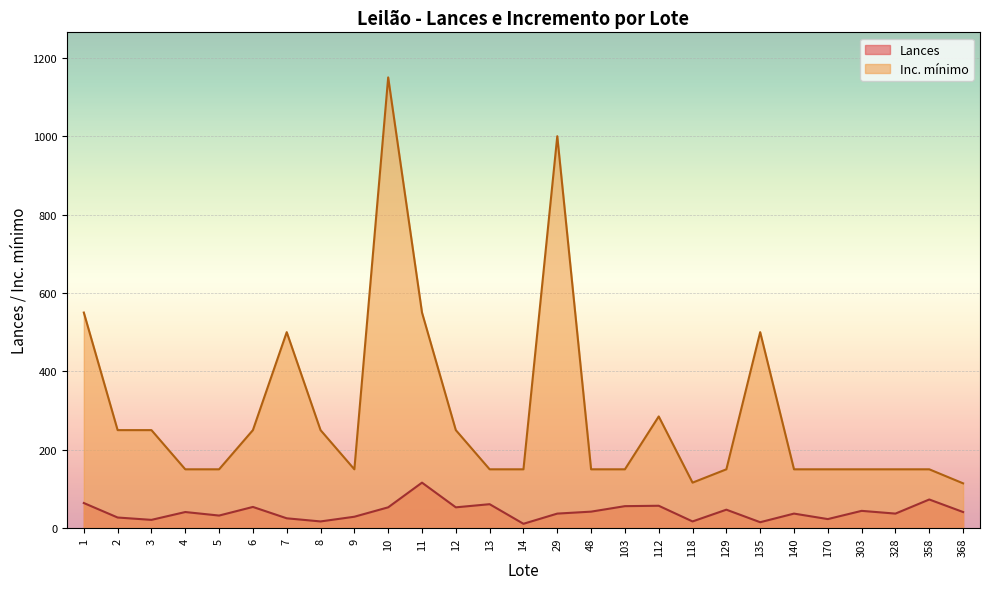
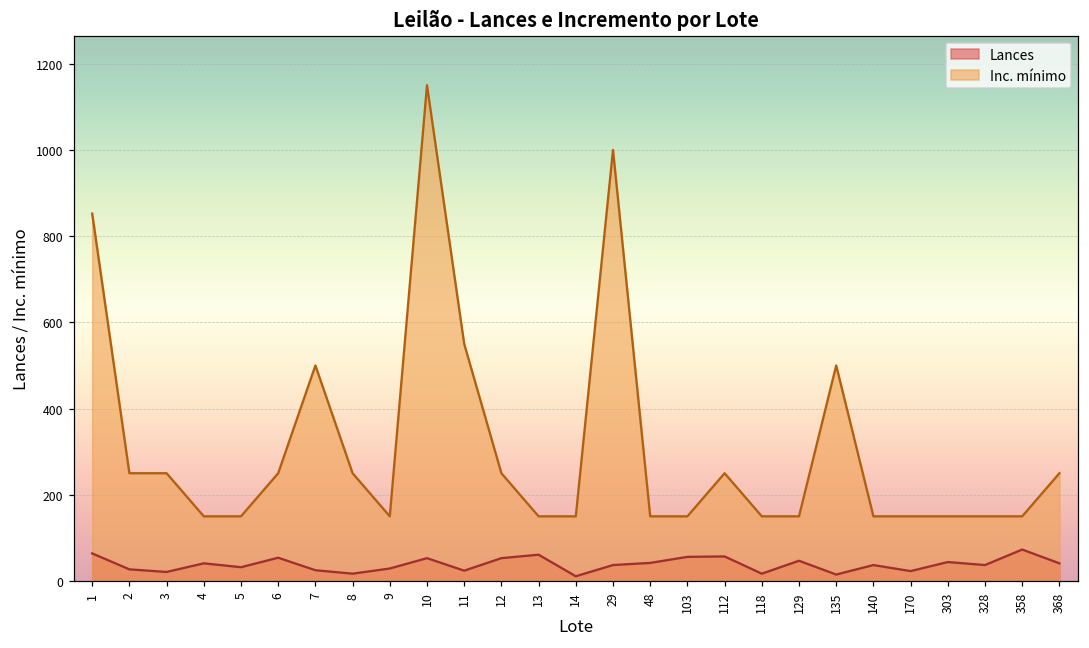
Inc. mínimo, 1: 550 -> 850
Lances, 11: 120 -> 20
Inc. mínimo, 112: 280 -> 250
Inc. mínimo, 118: 120 -> 150
Inc. mínimo, 368: 110 -> 250
